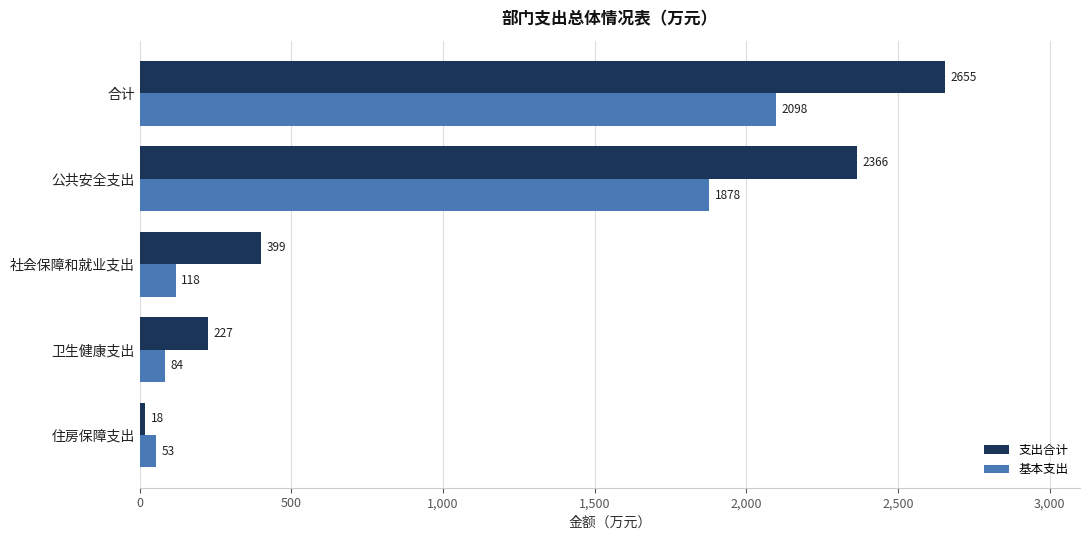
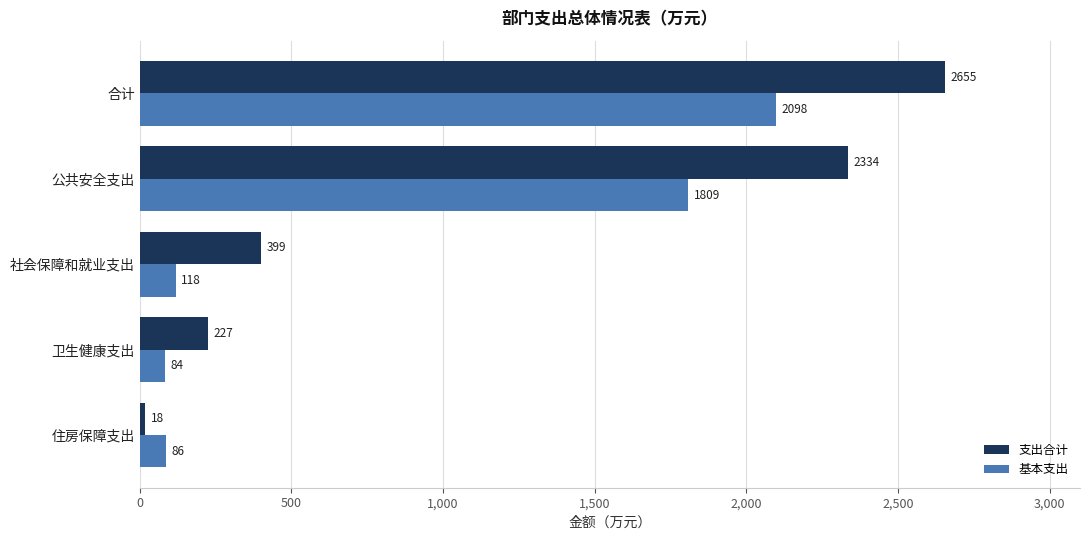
支出合计, 公共安全支出: 2366 -> 2334
基本支出, 公共安全支出: 1878 -> 1809
基本支出, 住房保障支出: 53 -> 86
